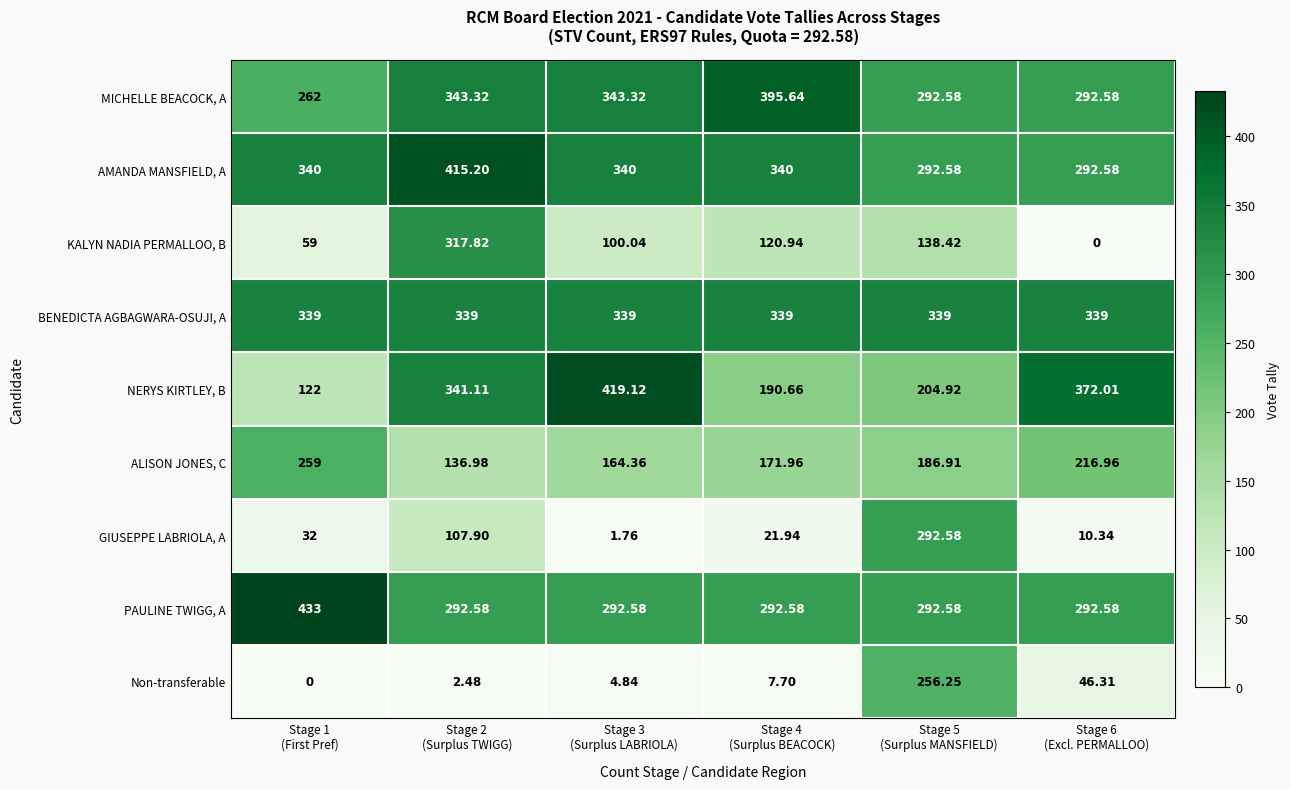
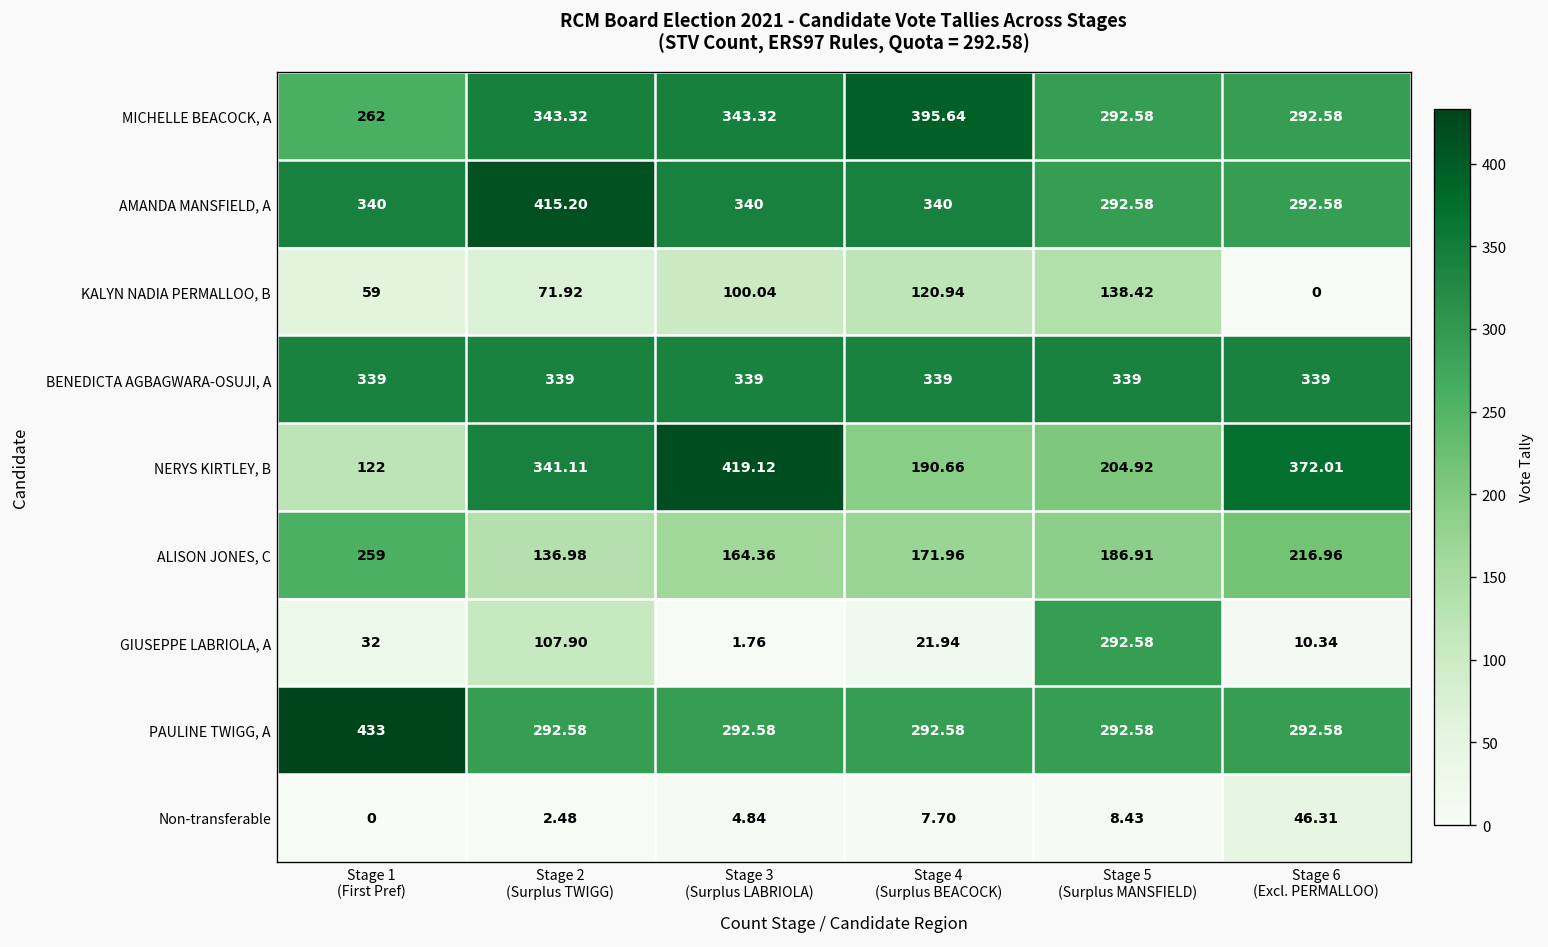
KALYN NADIA PERMALLOO, B, Stage 2 (Surplus TWIGG): 317.82 -> 71.92
Non-transferable, Stage 5 (Surplus MANSFIELD): 256.25 -> 8.43
